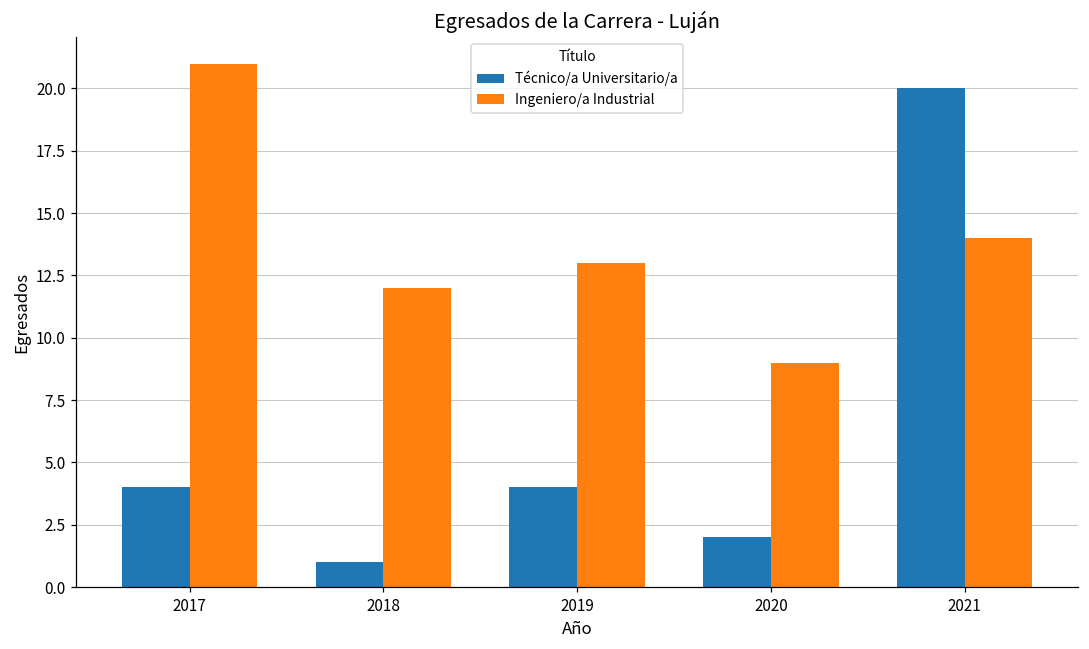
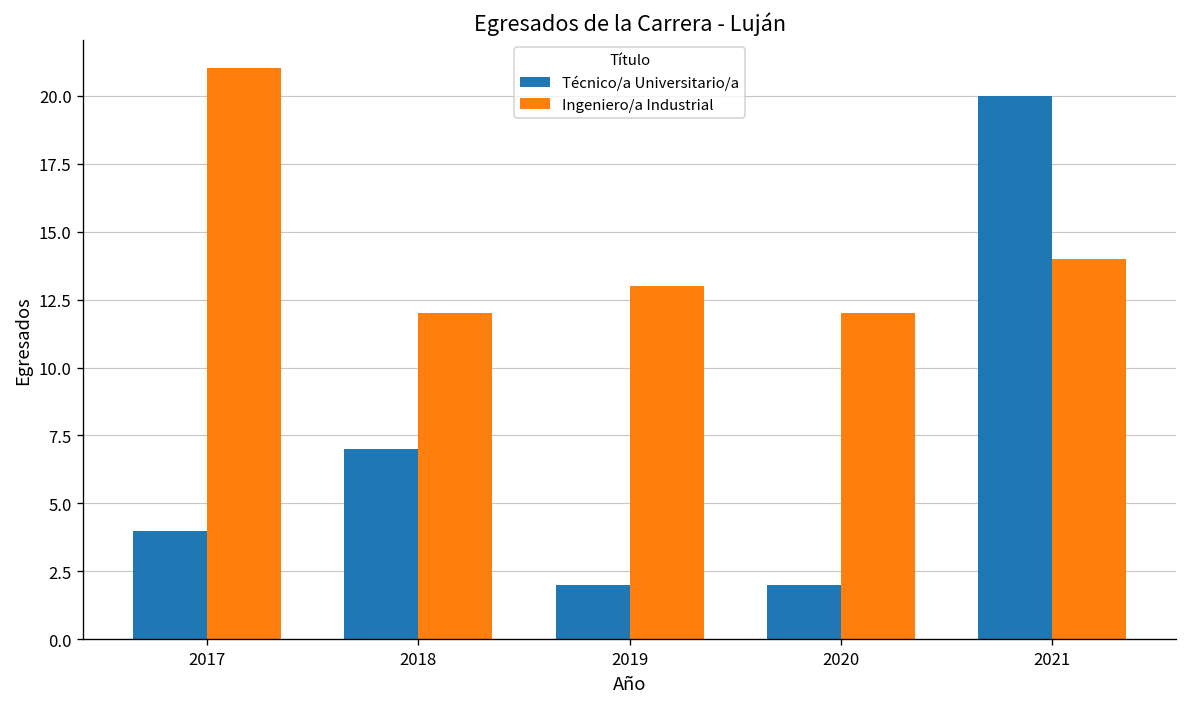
Técnico/a Universitario/a, 2018: 1 -> 7
Técnico/a Universitario/a, 2019: 4 -> 2
Ingeniero/a Industrial, 2020: 9 -> 12
